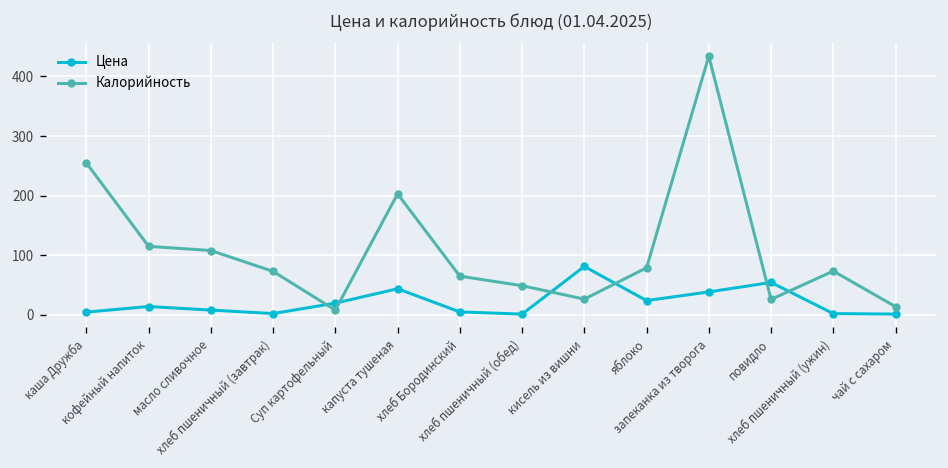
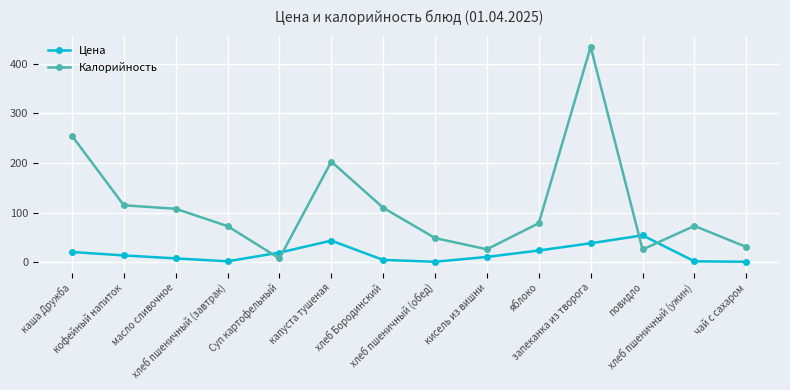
Цена, каша Дружба: 0 -> 20
Калорийность, хлеб Бородинский: 70 -> 110
Цена, кисель из вишни: 80 -> 10
Калорийность, чай с сахаром: 10 -> 30
